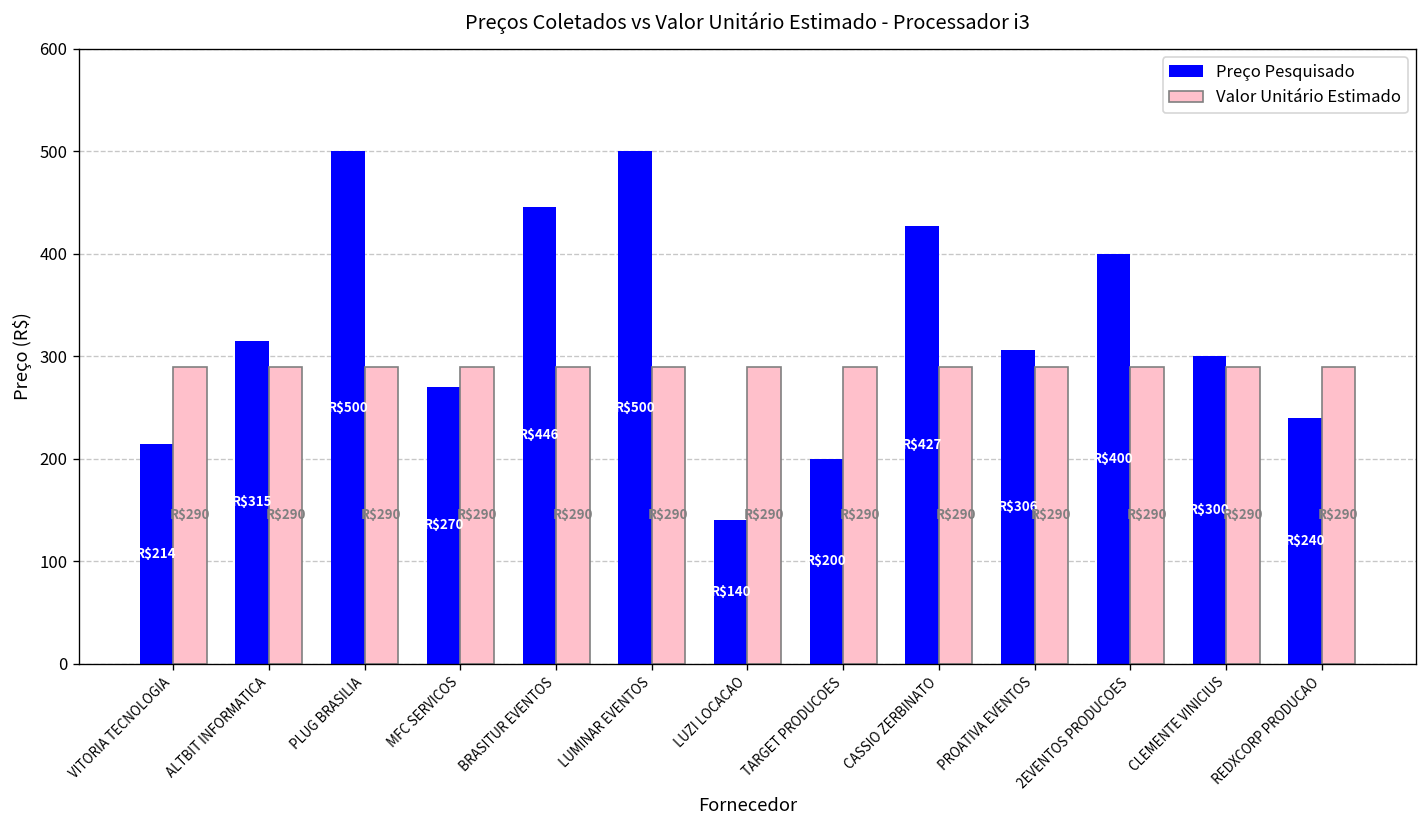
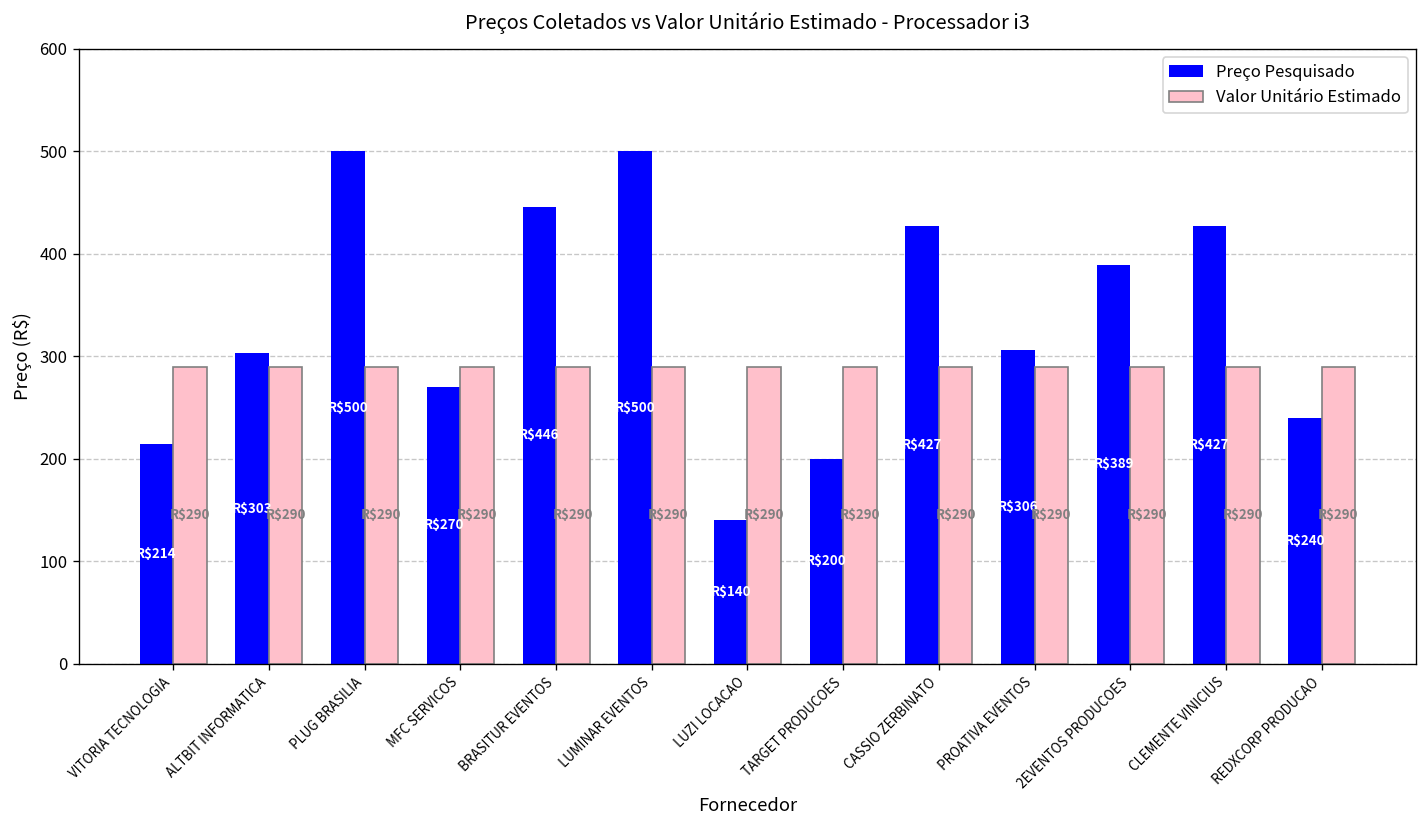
Preço Pesquisado, ALTBIT INFORMATICA: $315 -> $303
Preço Pesquisado, 2EVENTOS PRODUCOES: $400 -> $389
Preço Pesquisado, CLEMENTE VINICIUS: $300 -> $427
